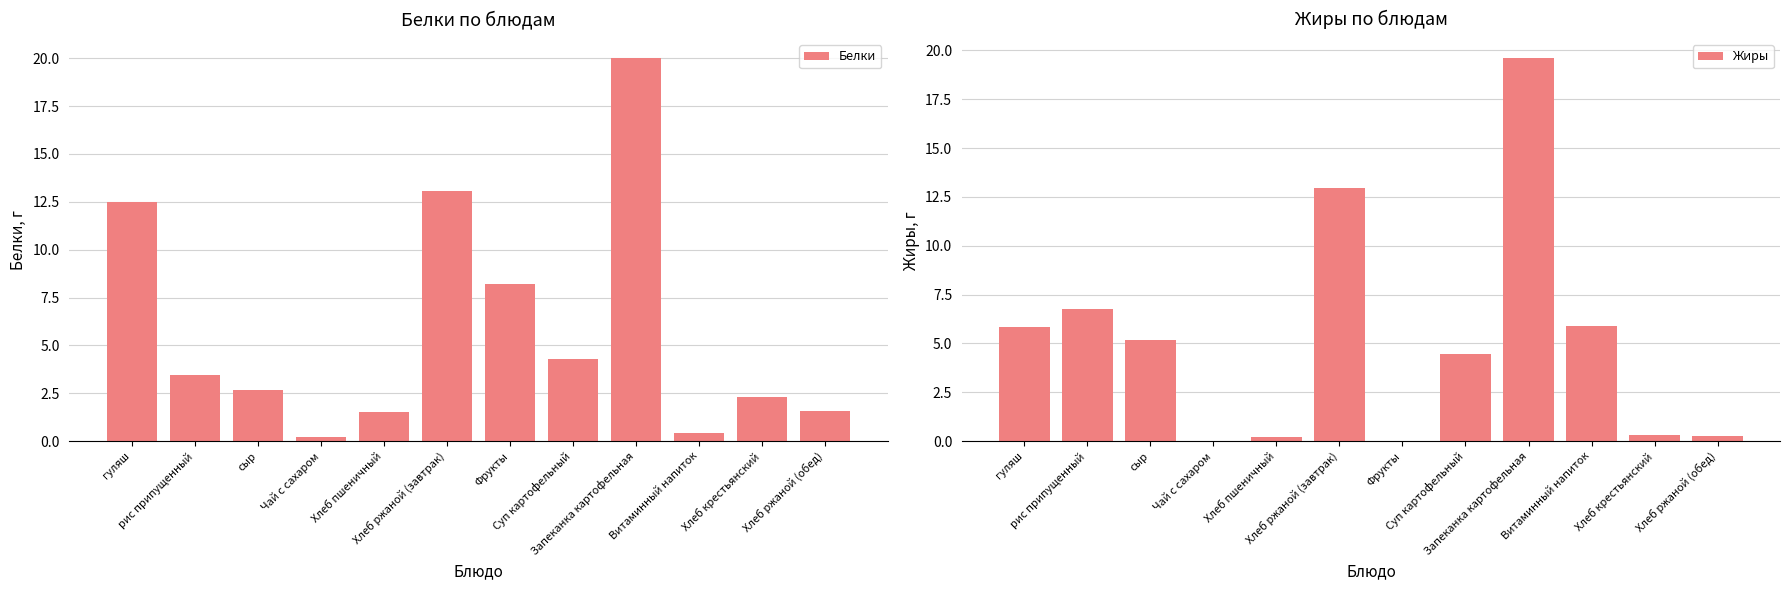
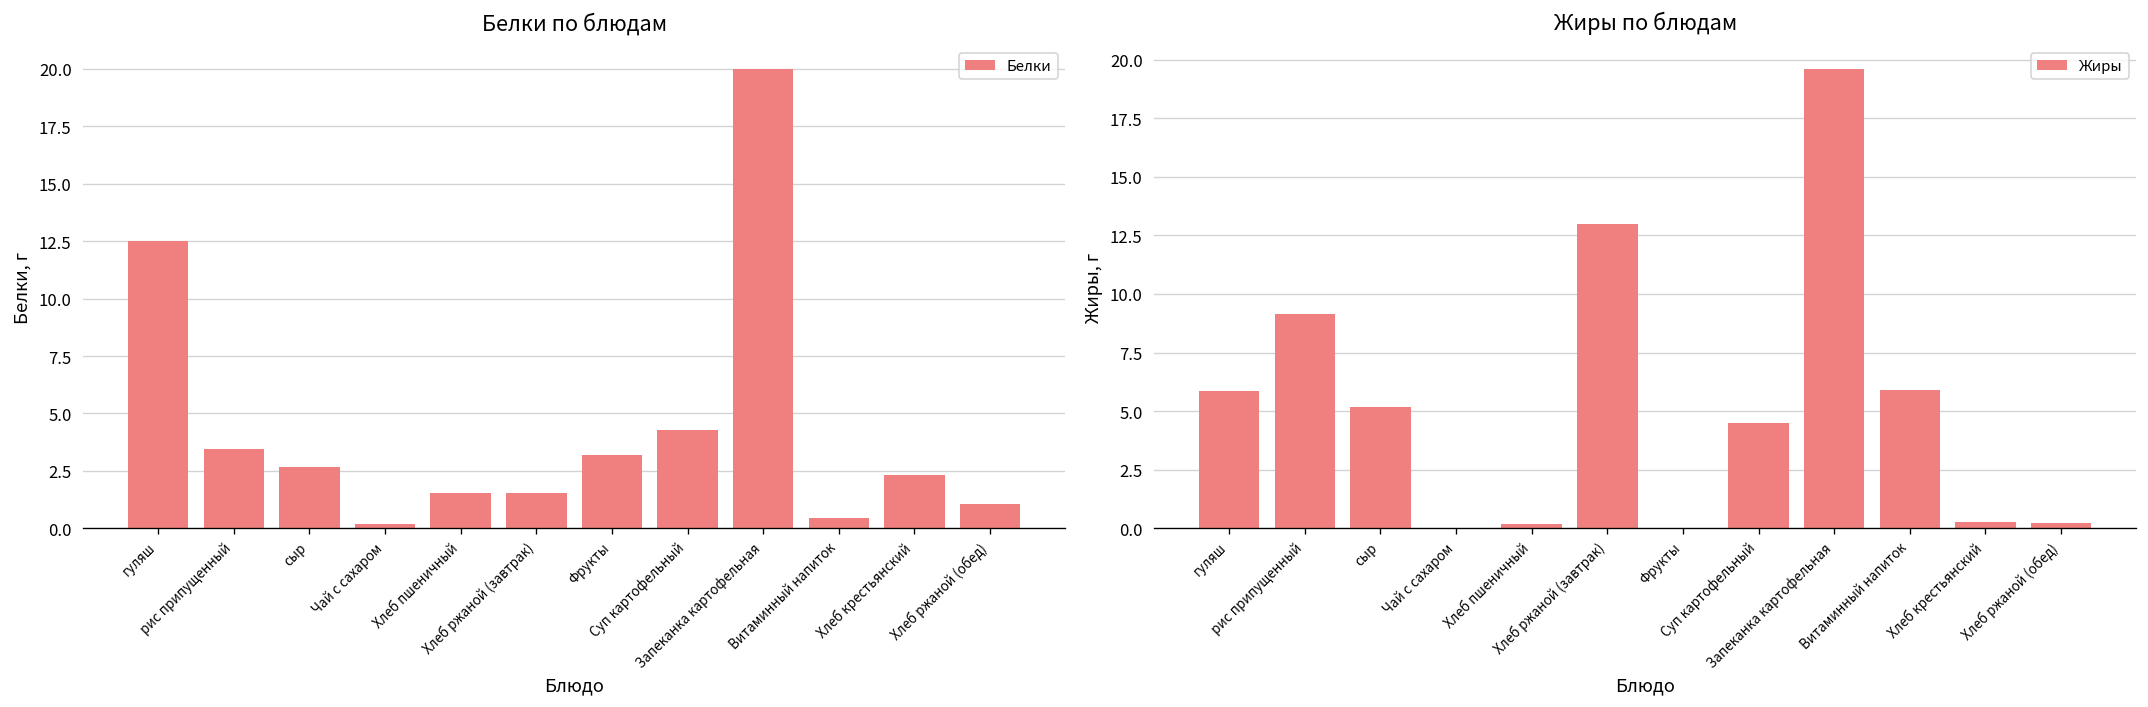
Белки по блюдам, Хлеб ржаной (завтрак): 13.1 -> 1.6
Белки по блюдам, Фрукты: 8.2 -> 3.2
Белки по блюдам, Хлеб ржаной (обед): 1.6 -> 1.1
Жиры по блюдам, рис припущенный: 6.8 -> 9.2
